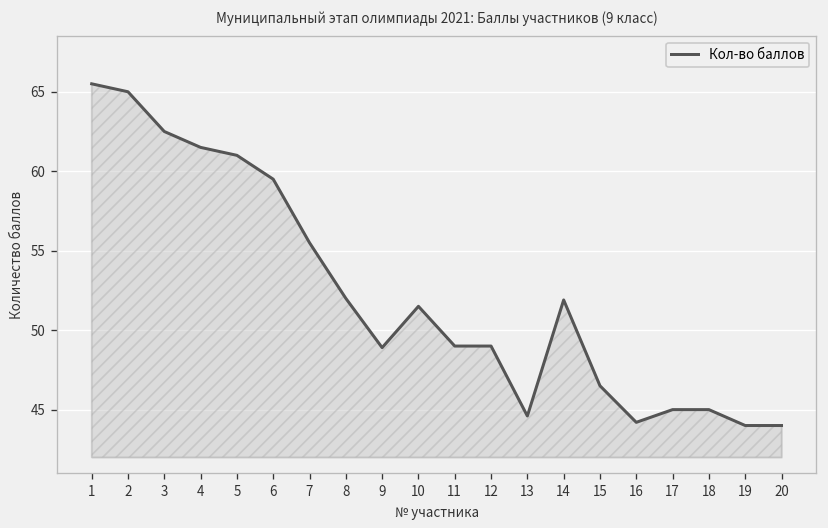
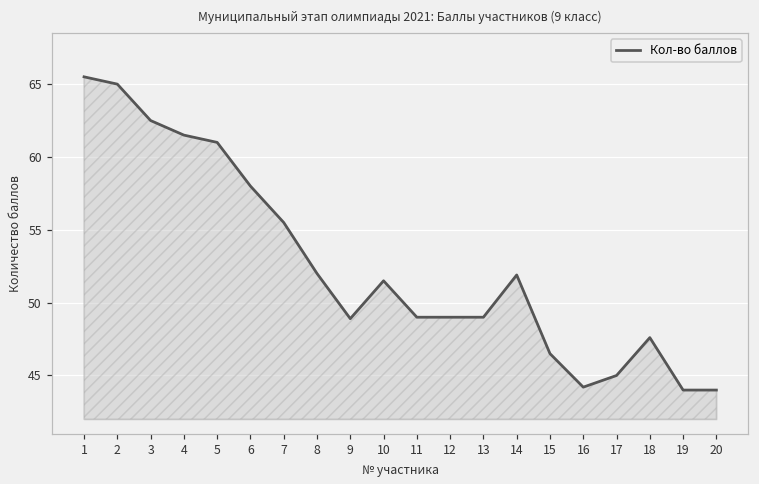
6: 59.5 -> 58.0
13: 44.6 -> 49.0
18: 45.0 -> 47.6
